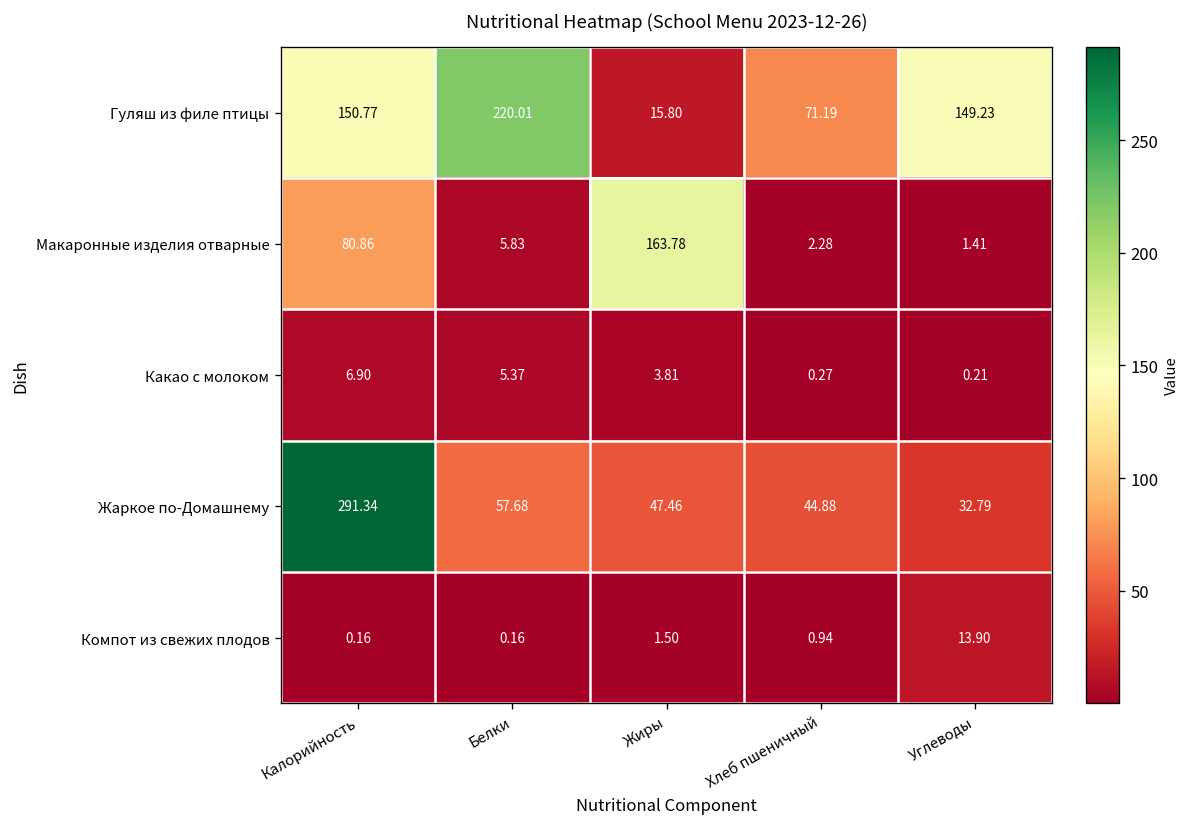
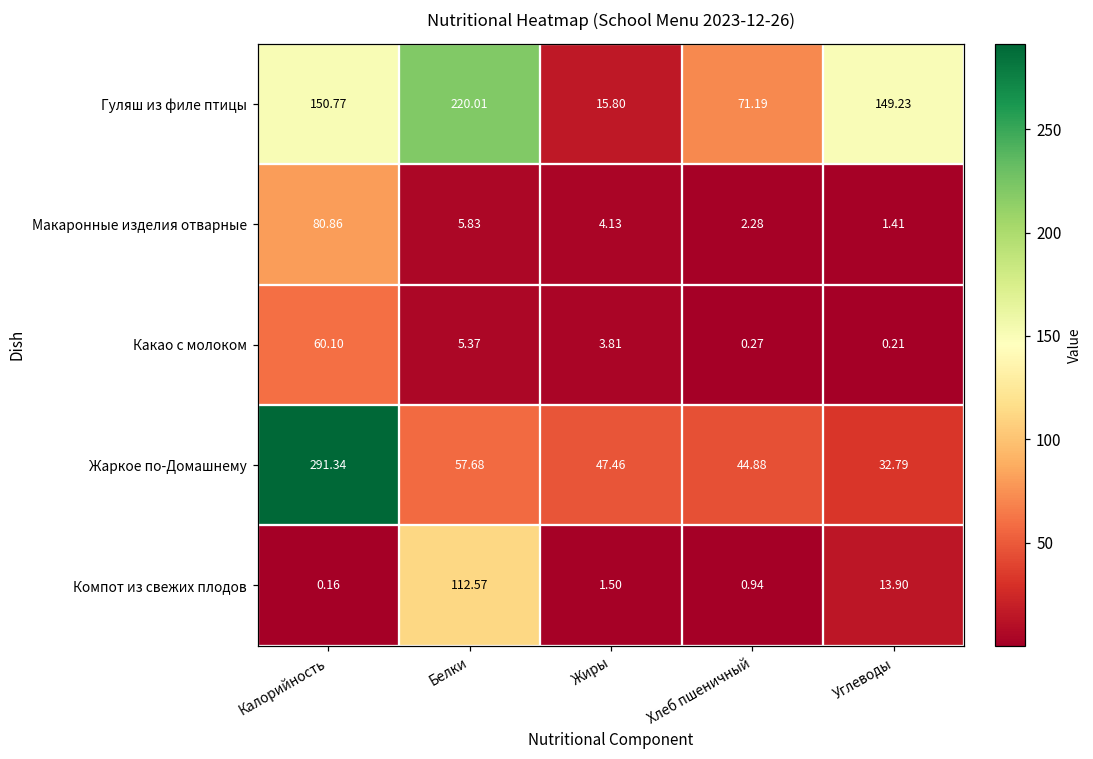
Макаронные изделия отварные, Жиры: 163.78 -> 4.13
Какао с молоком, Калорийность: 6.90 -> 60.10
Компот из свежих плодов, Белки: 0.16 -> 112.57
